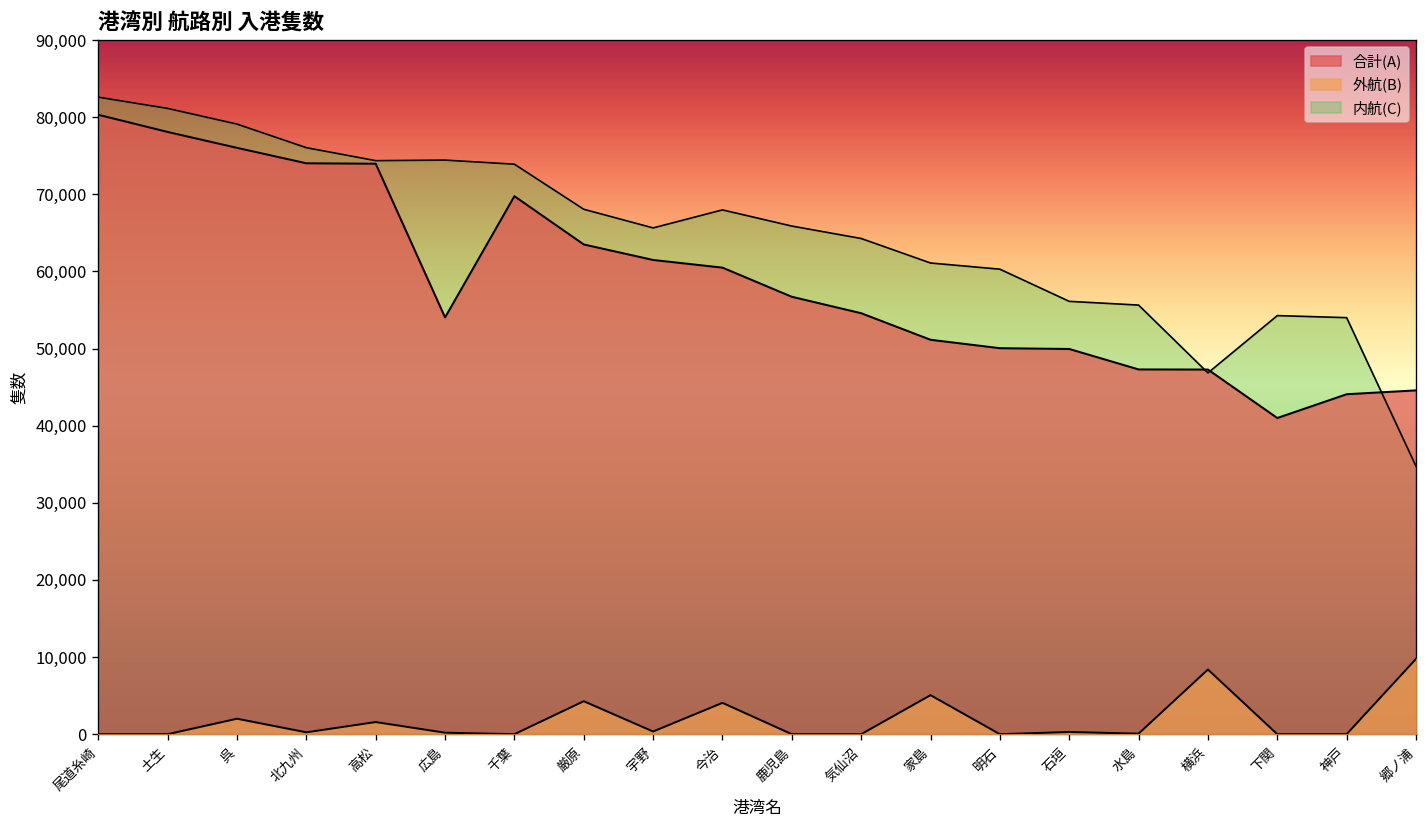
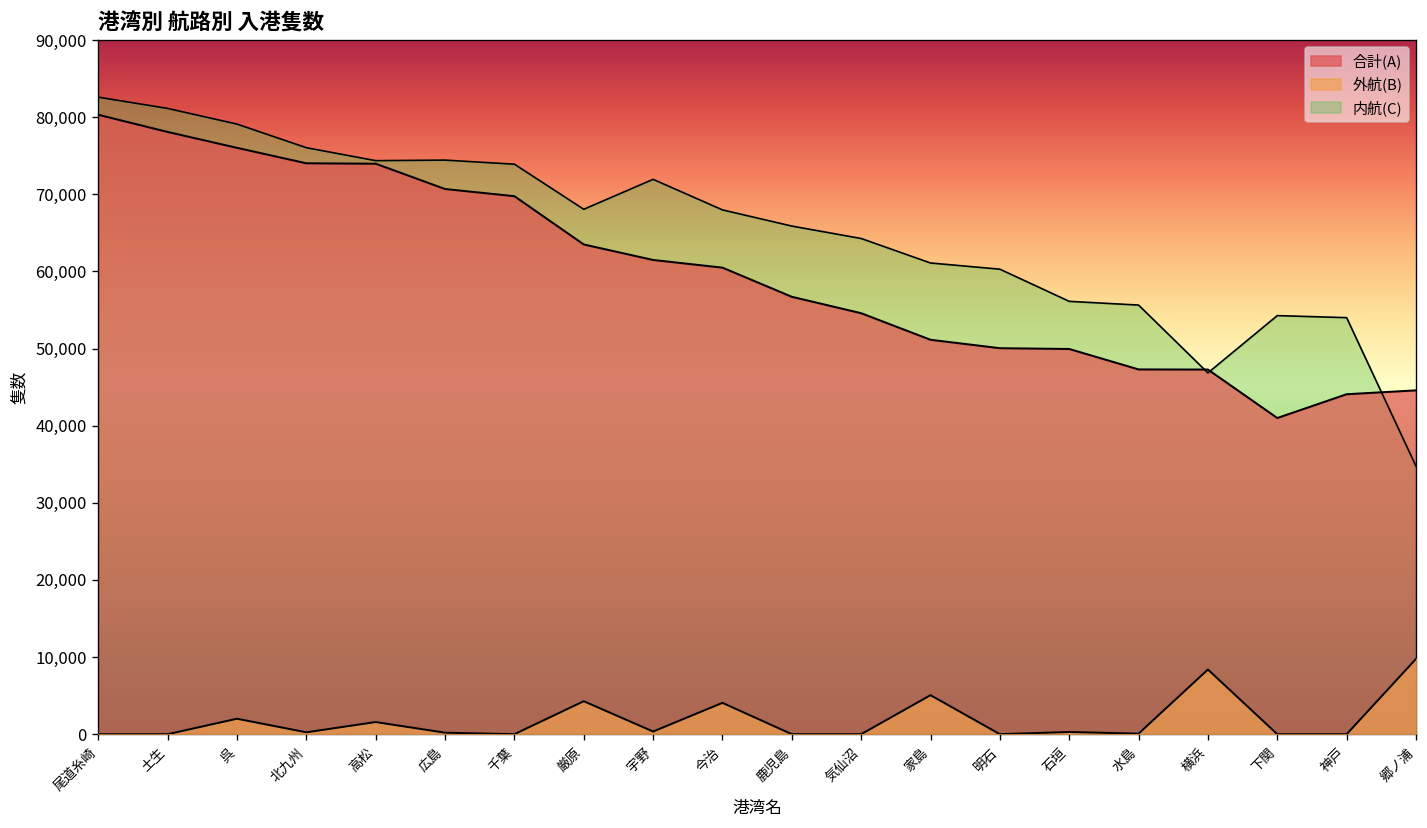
合計(A), 広島: 54,000 -> 71,000
内航(C), 宇野: 66,000 -> 72,000
